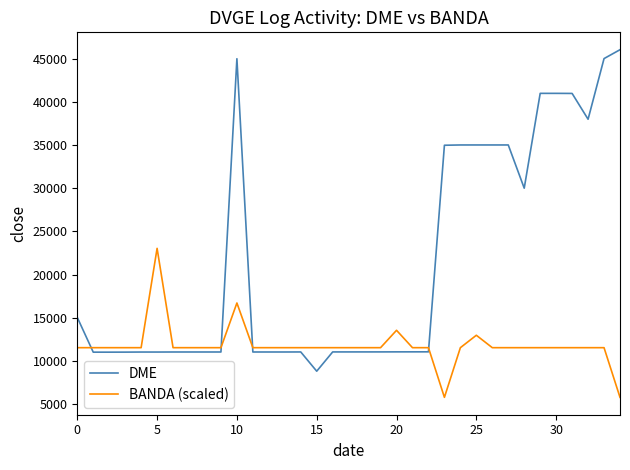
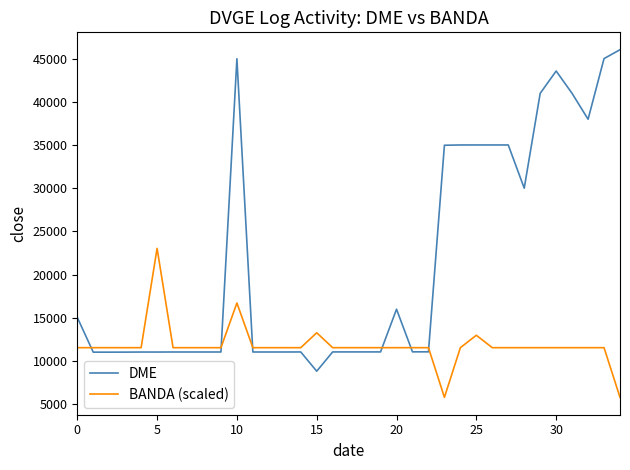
BANDA (scaled), 15: 12000 -> 13000
DME, 20: 11000 -> 16000
BANDA (scaled), 20: 14000 -> 12000
DME, 30: 41000 -> 44000
